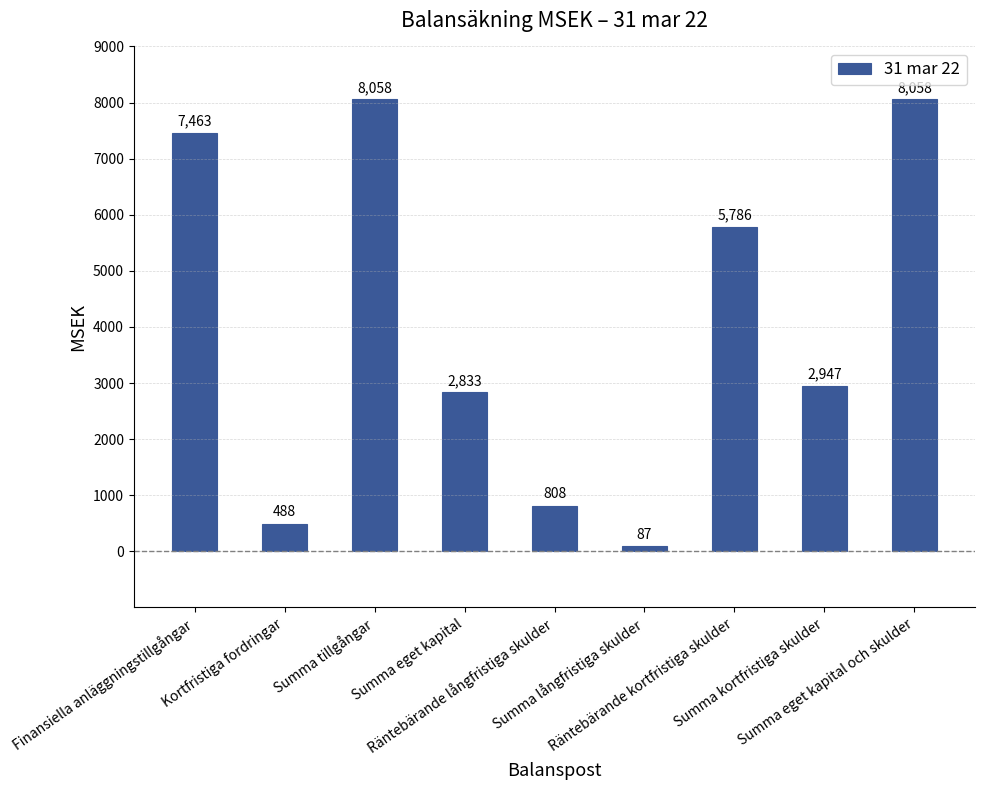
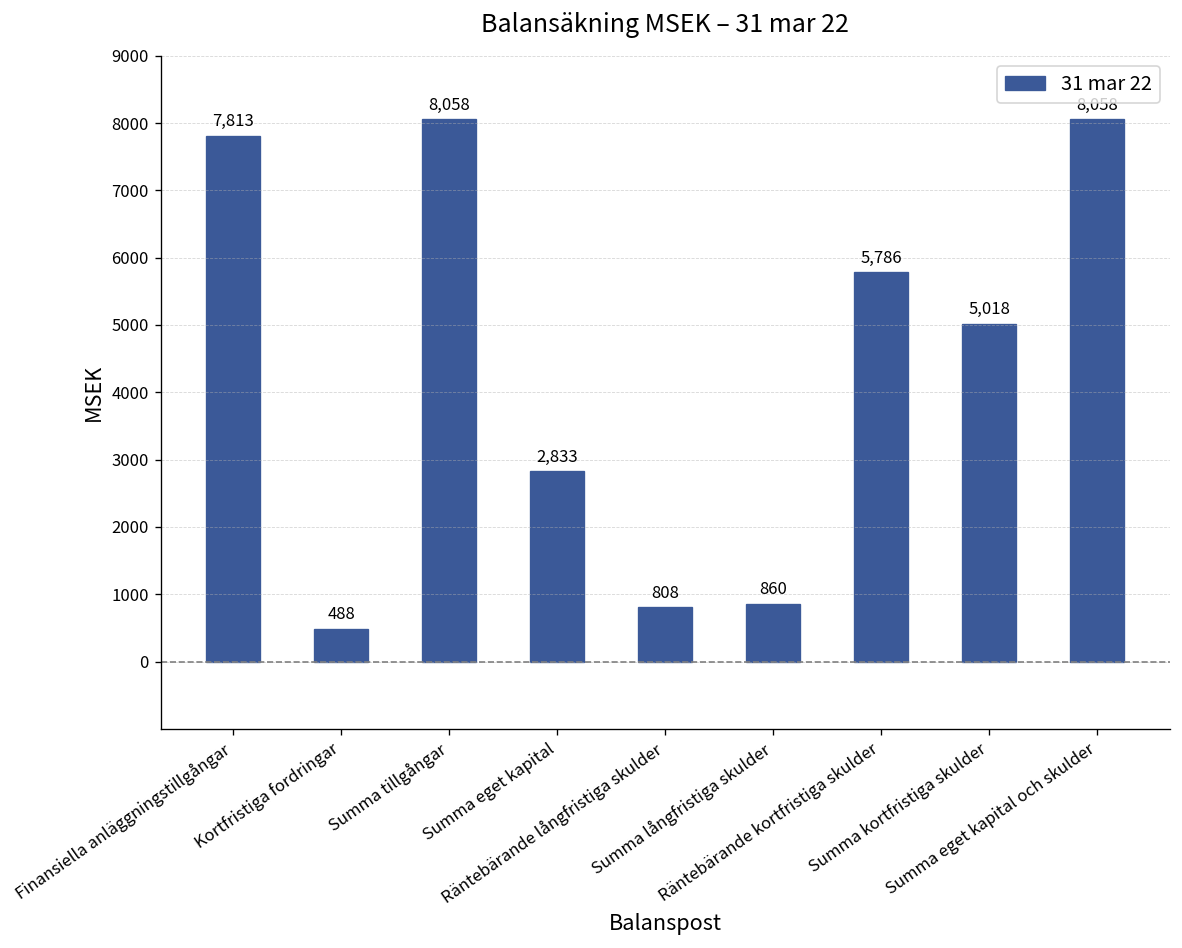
Finansiella anläggningstillgångar: 7,463 -> 7,813
Summa långfristiga skulder: 87 -> 860
Summa kortfristiga skulder: 2,947 -> 5,018
